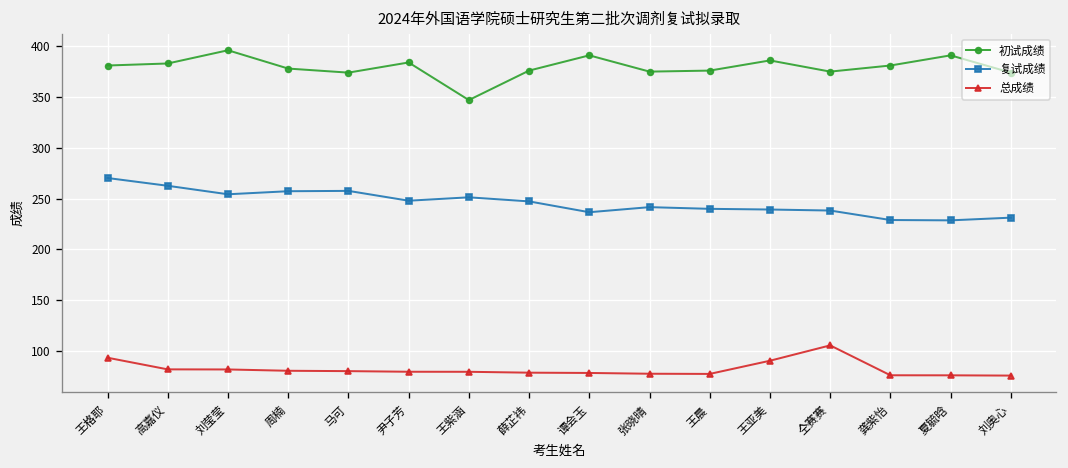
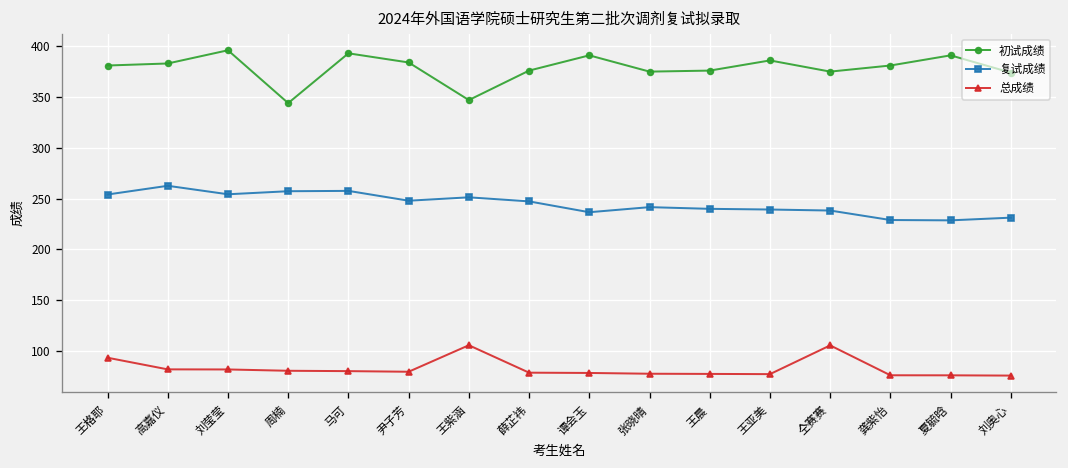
复试成绩, 王格耶: 270 -> 250
初试成绩, 周楠: 380 -> 340
初试成绩, 马可: 370 -> 390
总成绩, 王紫涵: 80 -> 110
总成绩, 王亚美: 90 -> 80
